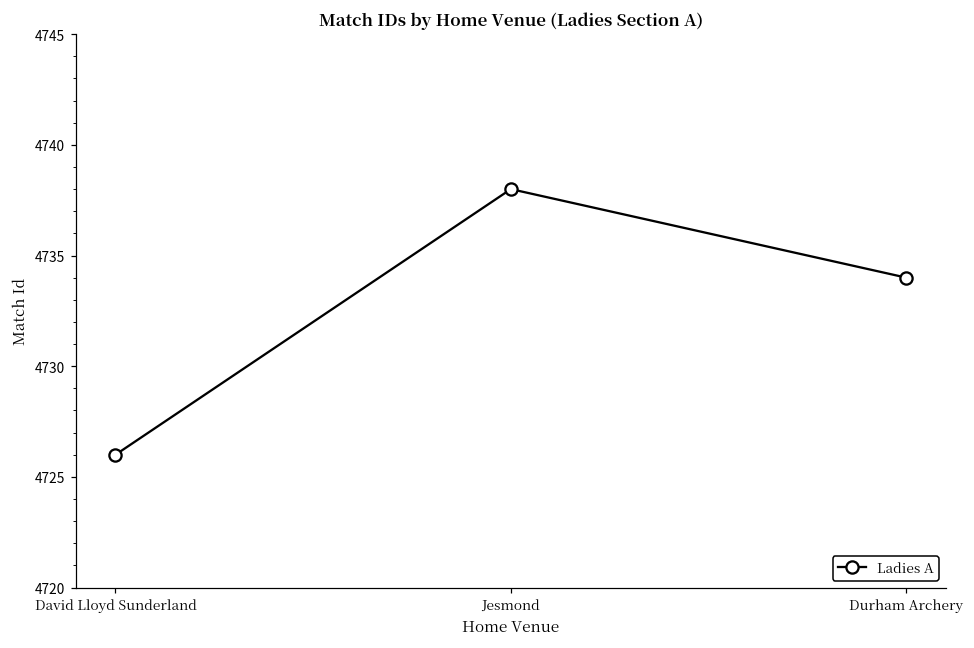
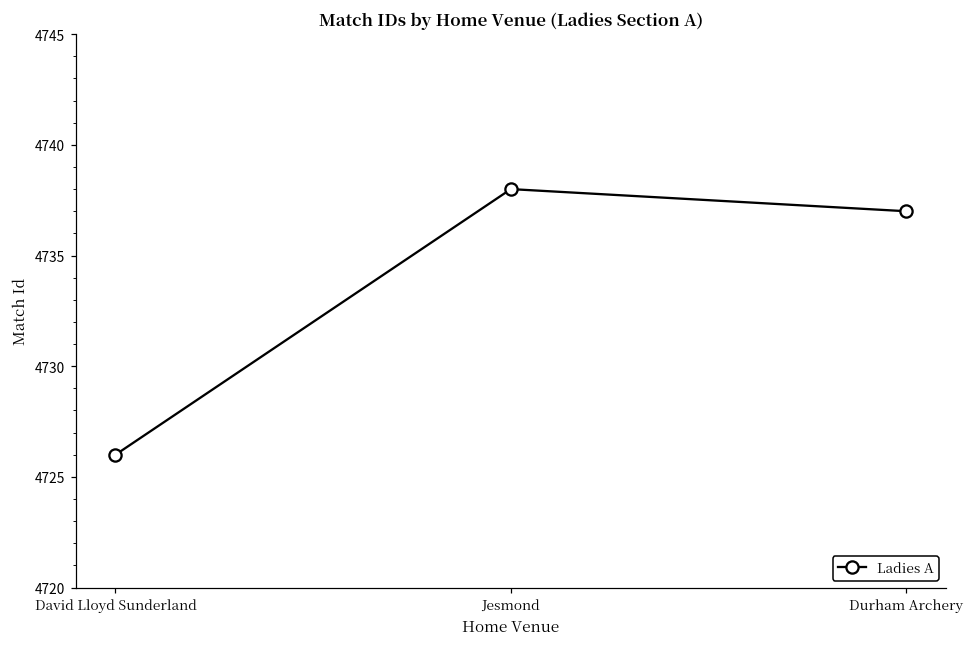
Durham Archery: 4734 -> 4737
